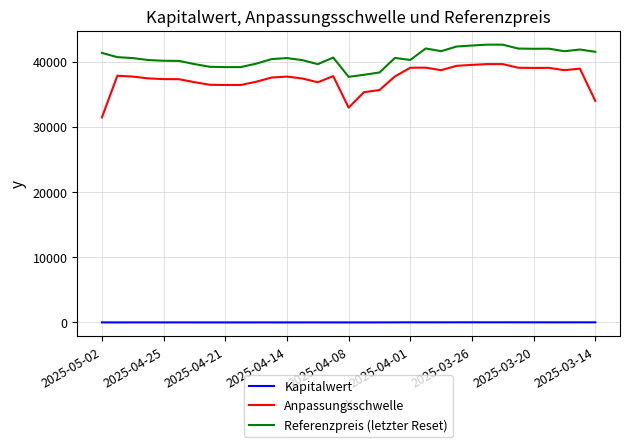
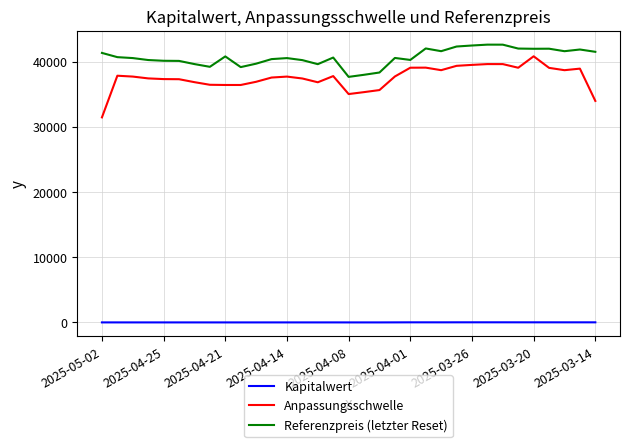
Referenzpreis (letzter Reset), 2025-04-21: 39000 -> 41000
Anpassungsschwelle, 2025-04-08: 33000 -> 35000
Anpassungsschwelle, 2025-03-20: 39000 -> 41000
